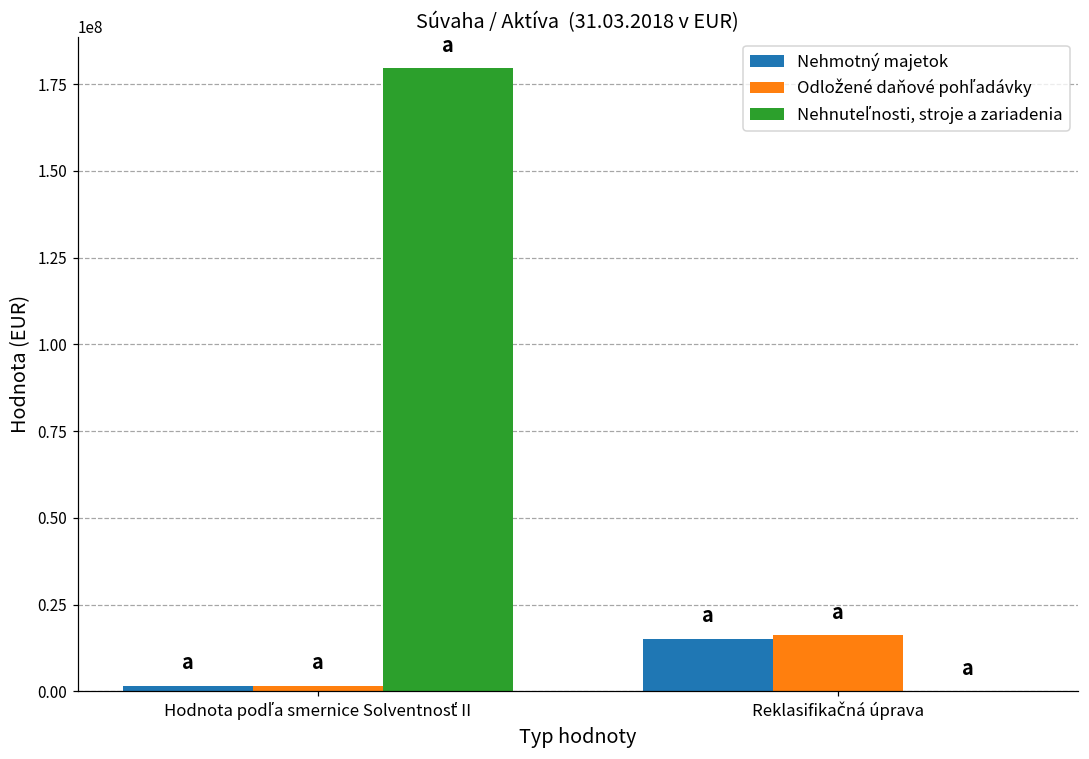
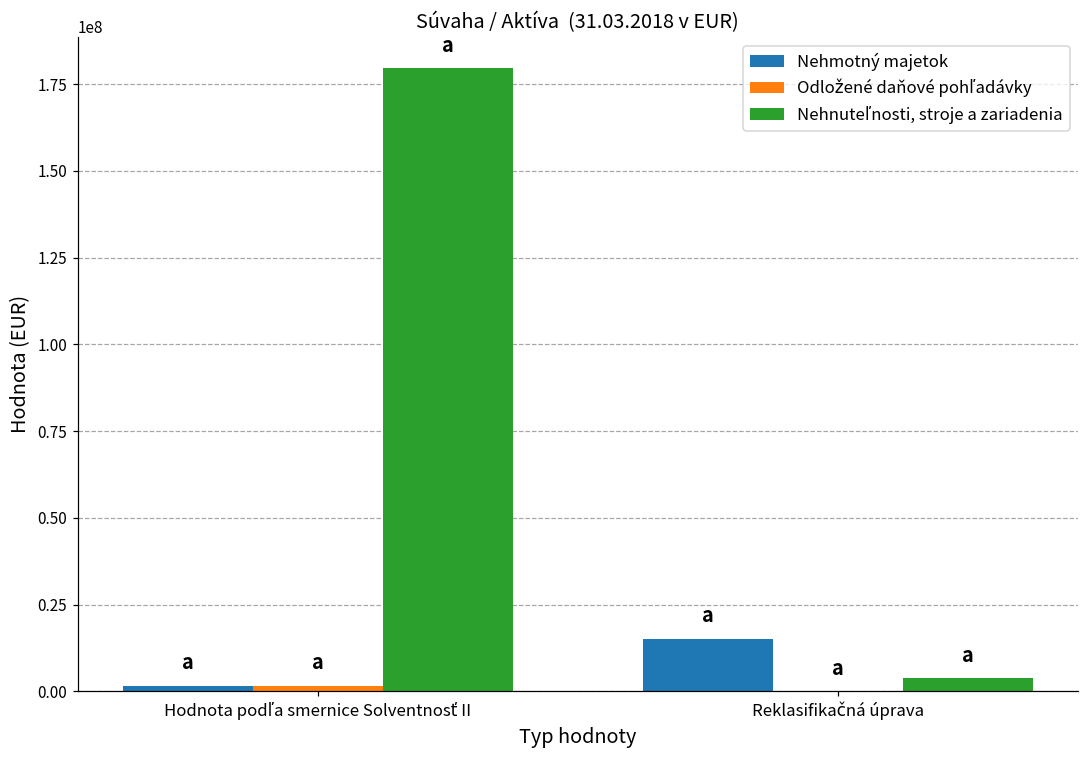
Odložené daňové pohľadávky, Reklasifikačná úprava: 16000000 -> 0
Nehnuteľnosti, stroje a zariadenia, Reklasifikačná úprava: 0 -> 4000000
